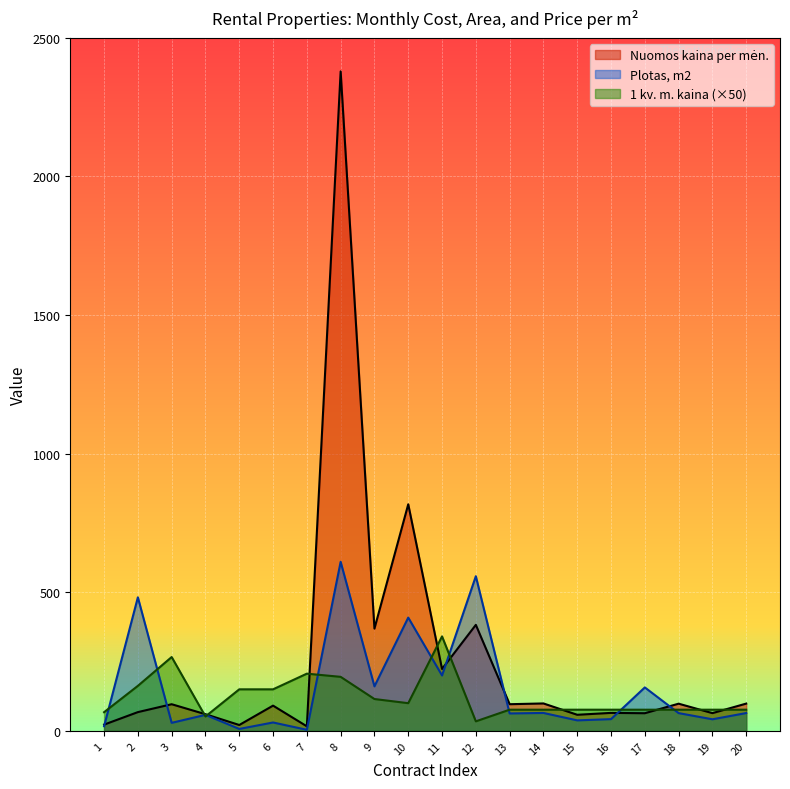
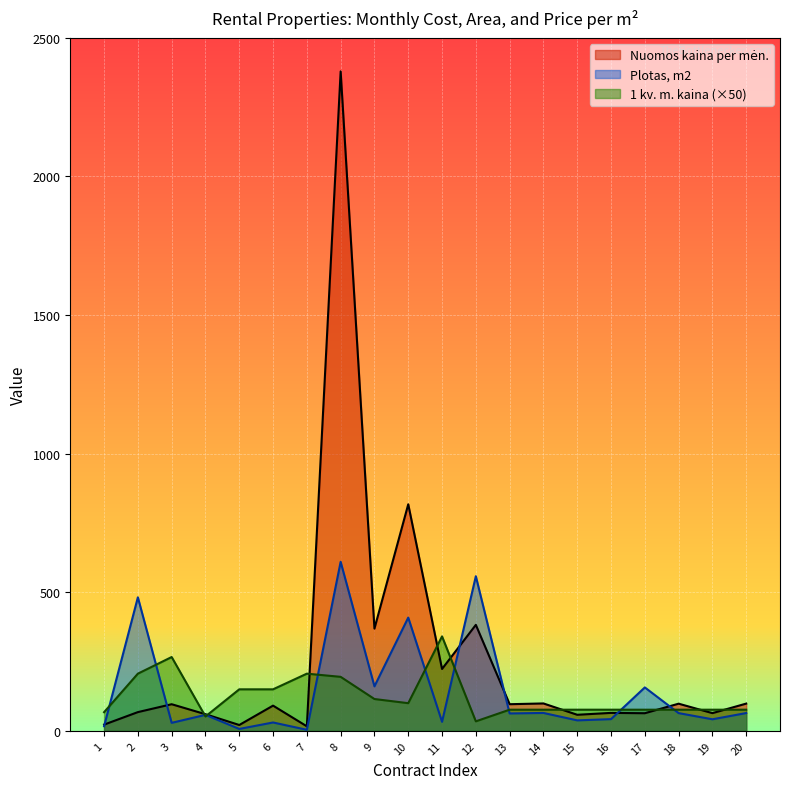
1 kv. m. kaina (×50), 2: 160 -> 210
Plotas, m2, 11: 200 -> 30
